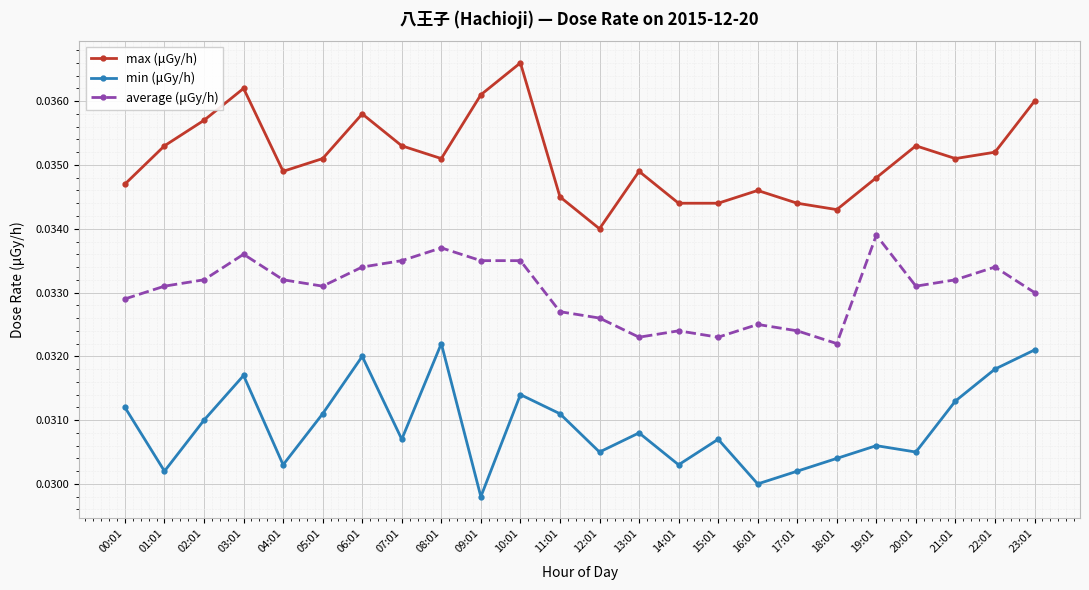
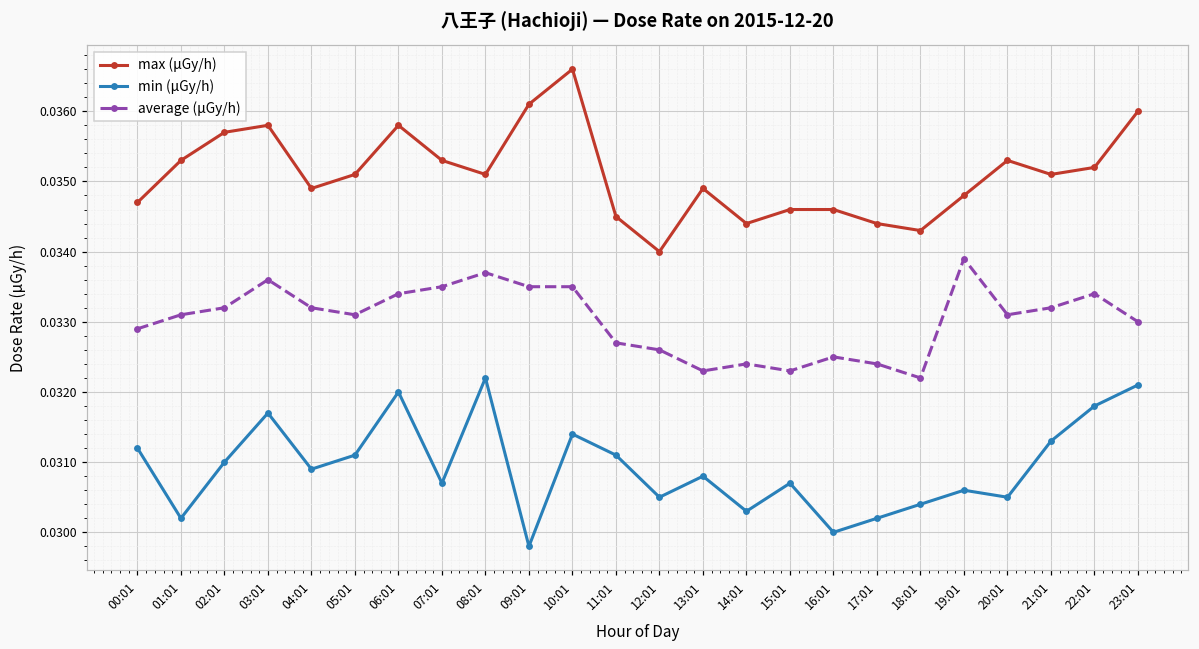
max (μGy/h), 03:01: 0.0362 -> 0.0358
min (μGy/h), 04:01: 0.0303 -> 0.0309
max (μGy/h), 15:01: 0.0344 -> 0.0346
